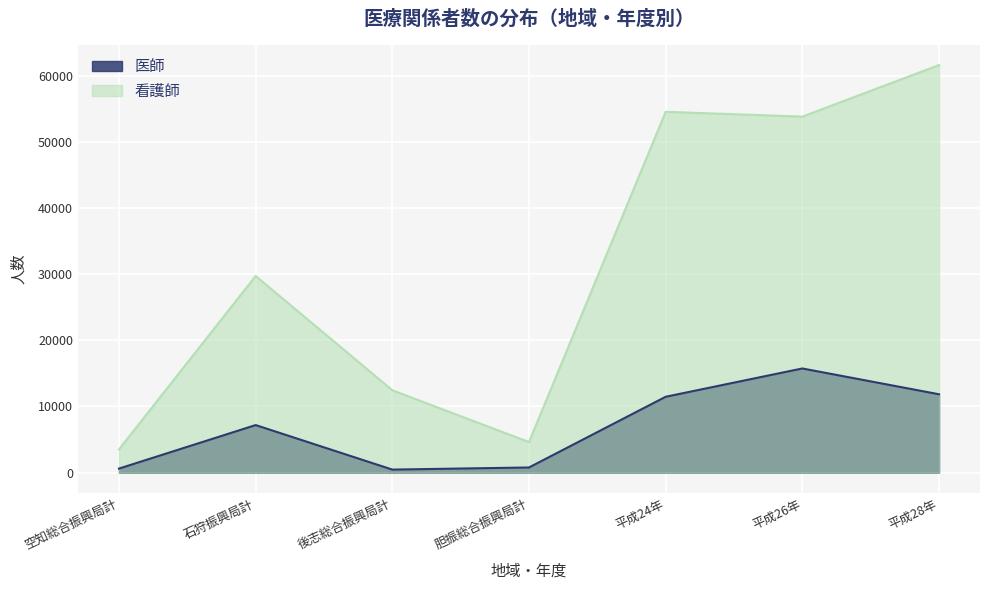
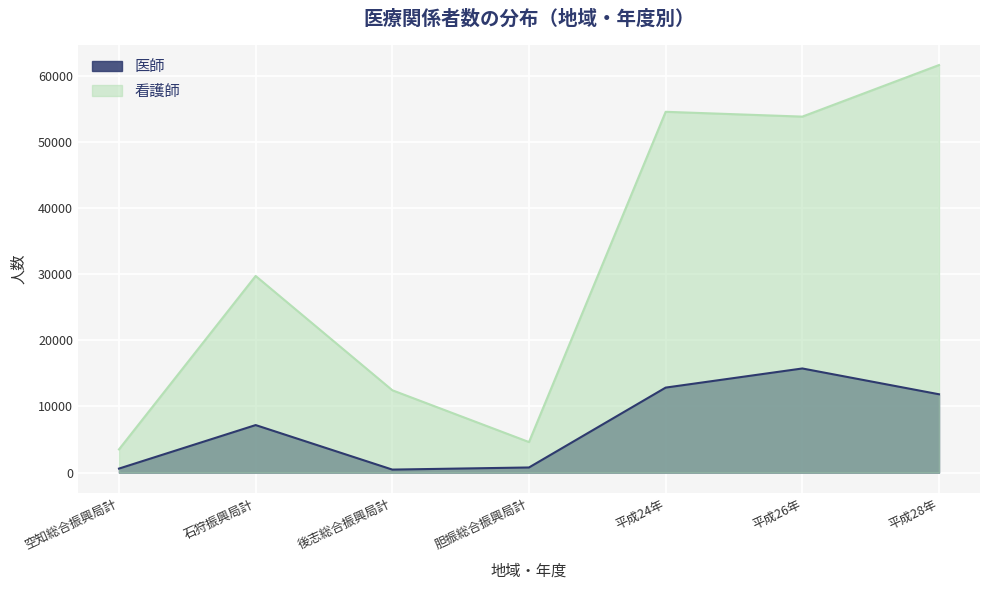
医師, 平成24年: 11000 -> 13000
